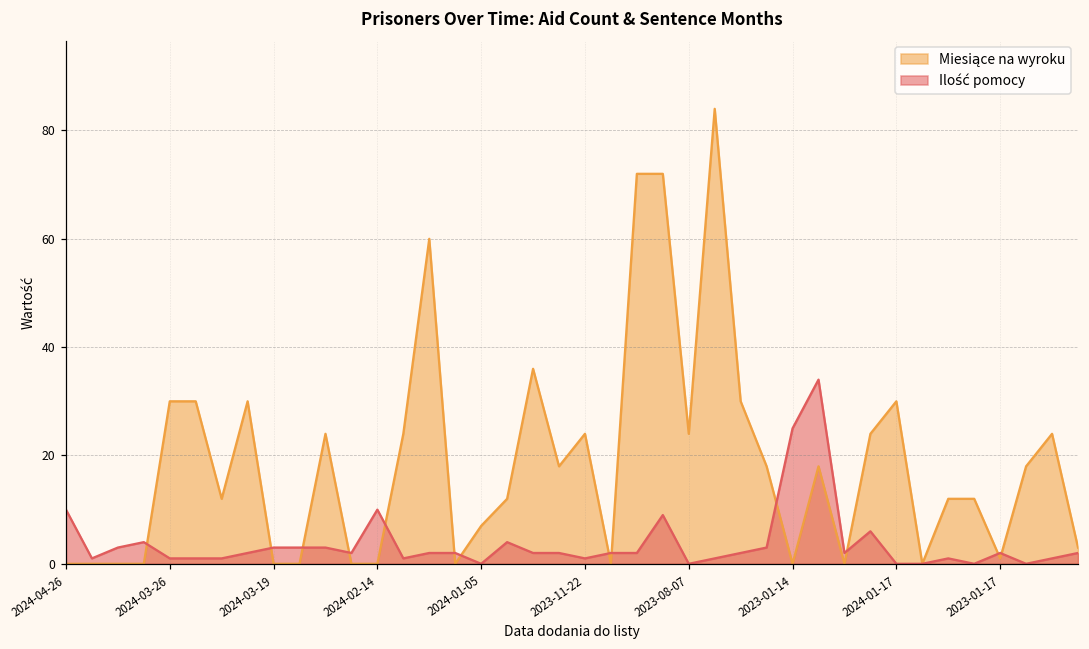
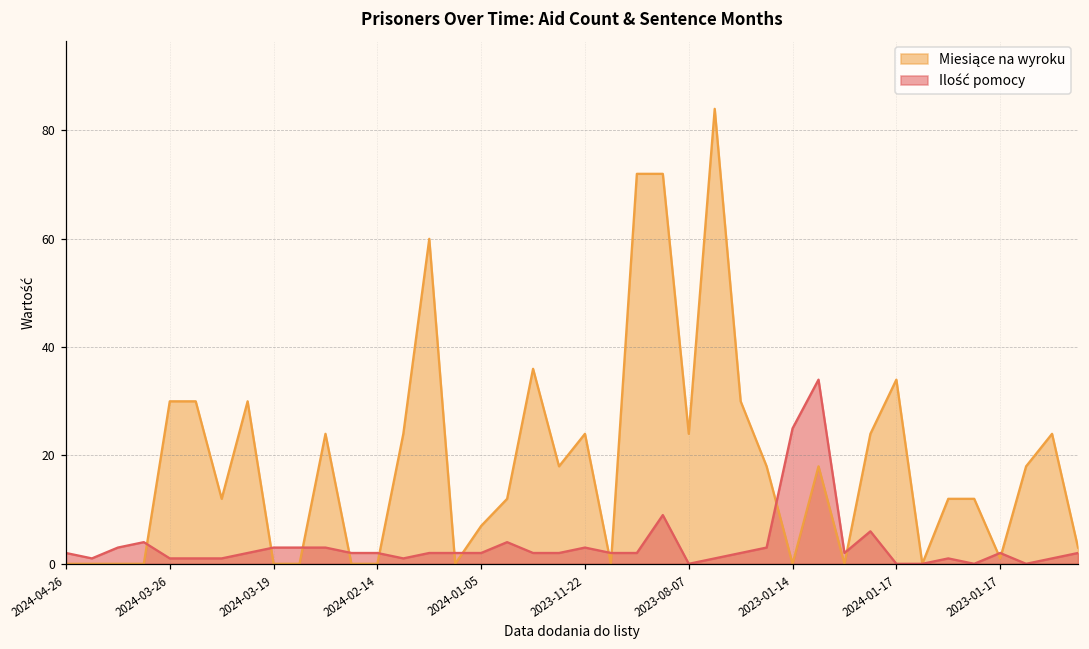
Ilość pomocy, 2024-04-26: 10 -> 2
Ilość pomocy, 2024-02-14: 10 -> 2
Ilość pomocy, 2024-01-05: 0 -> 2
Ilość pomocy, 2023-11-22: 1 -> 3
Miesiące na wyroku, 2024-01-17: 30 -> 34
